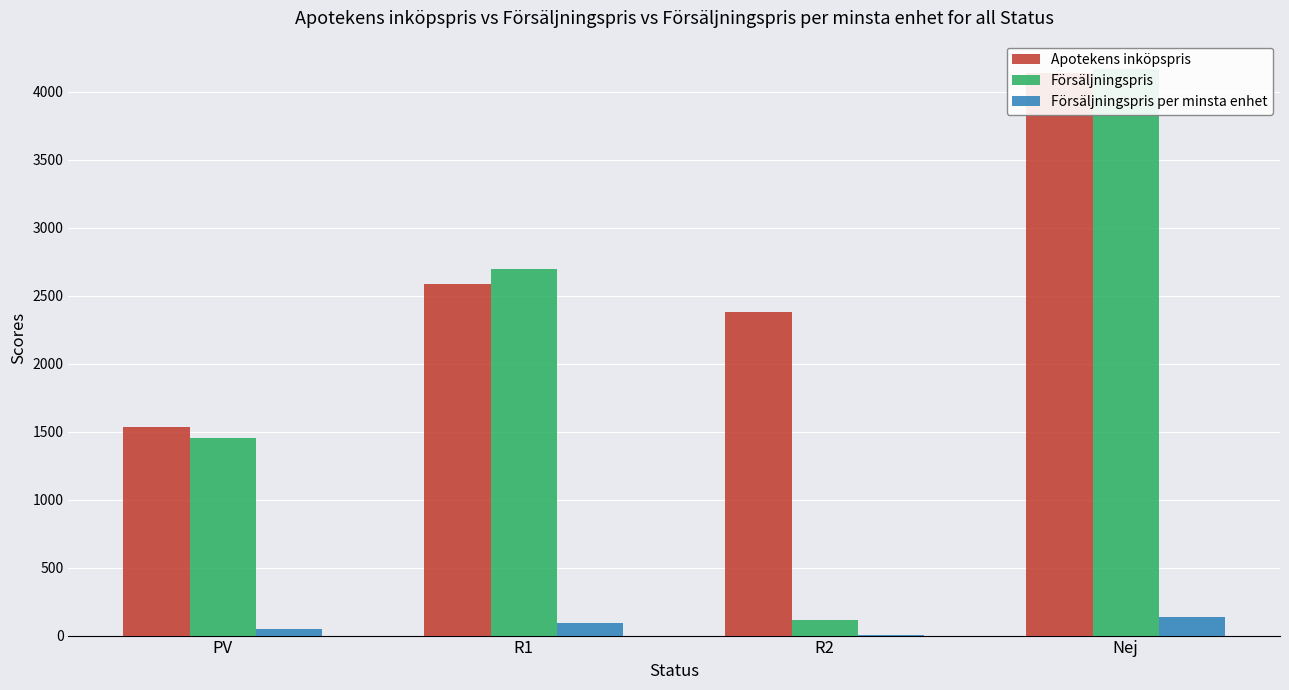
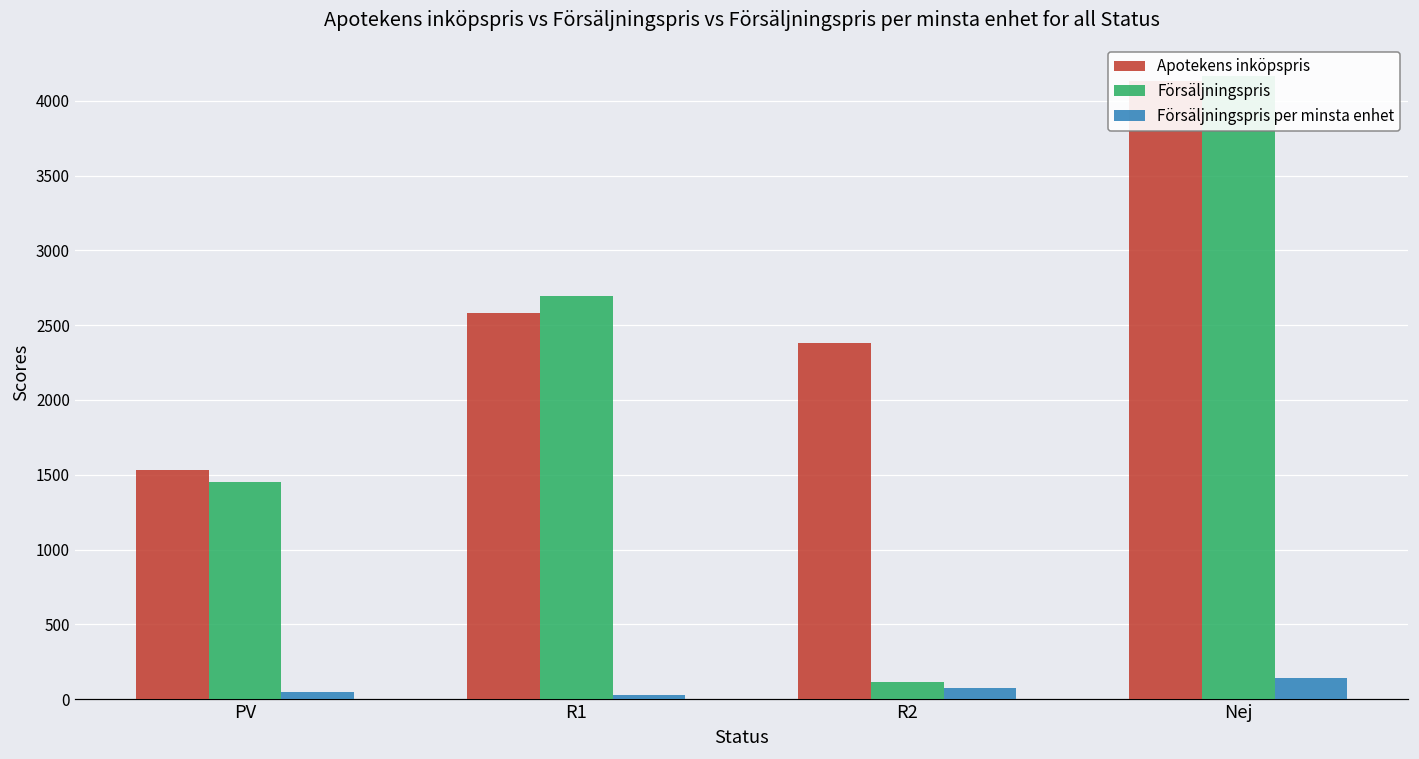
Försäljningspris per minsta enhet, R1: 90 -> 30
Försäljningspris per minsta enhet, R2: 0 -> 70
